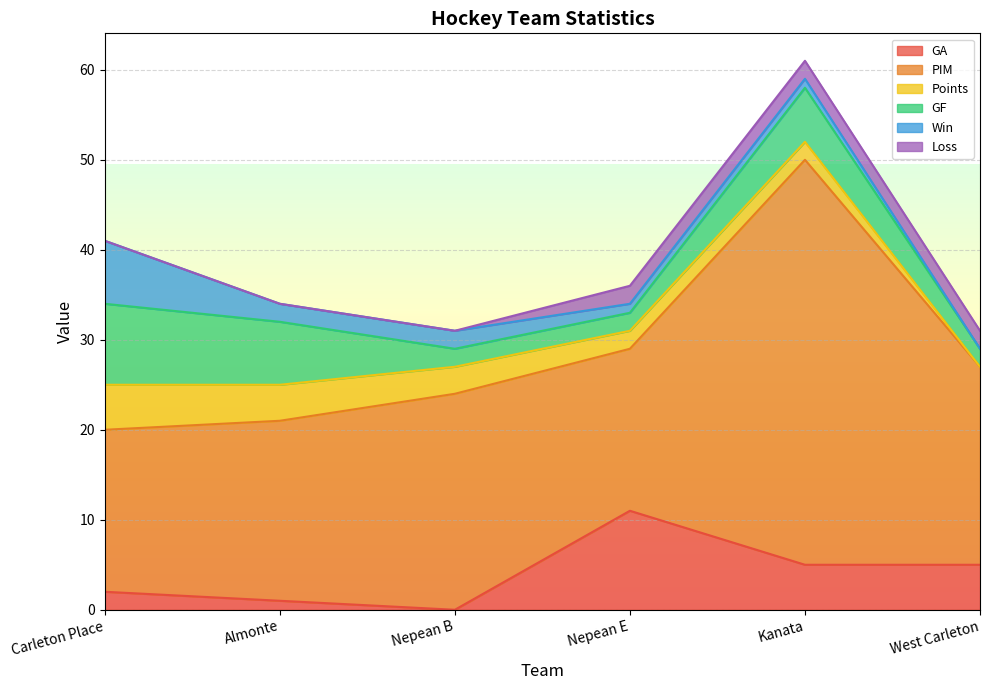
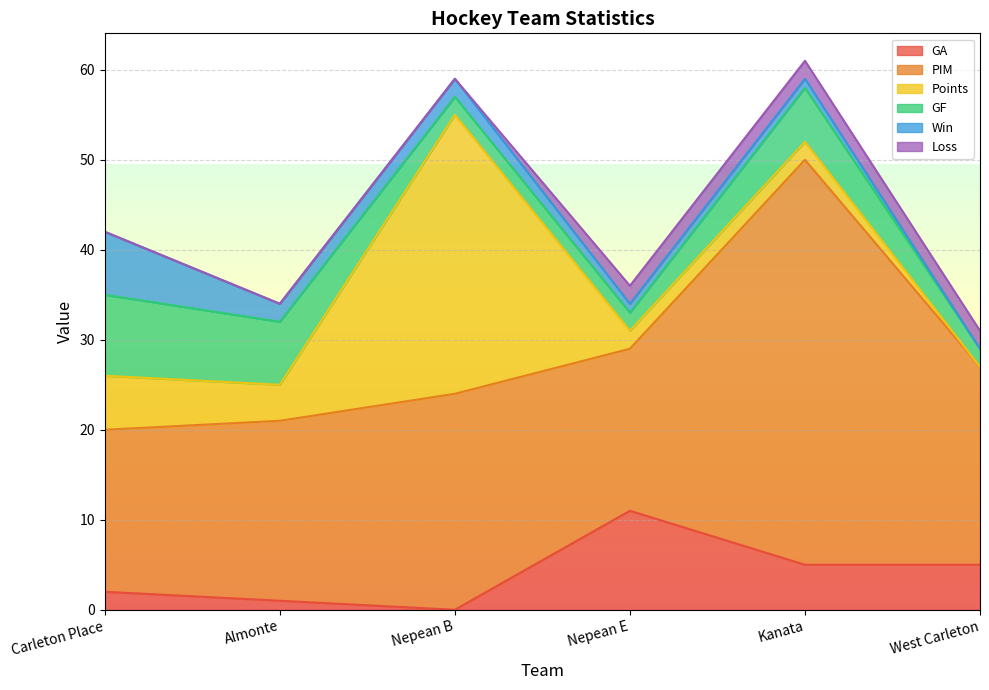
Points, Carleton Place: 5 -> 6
Points, Nepean B: 3 -> 31
